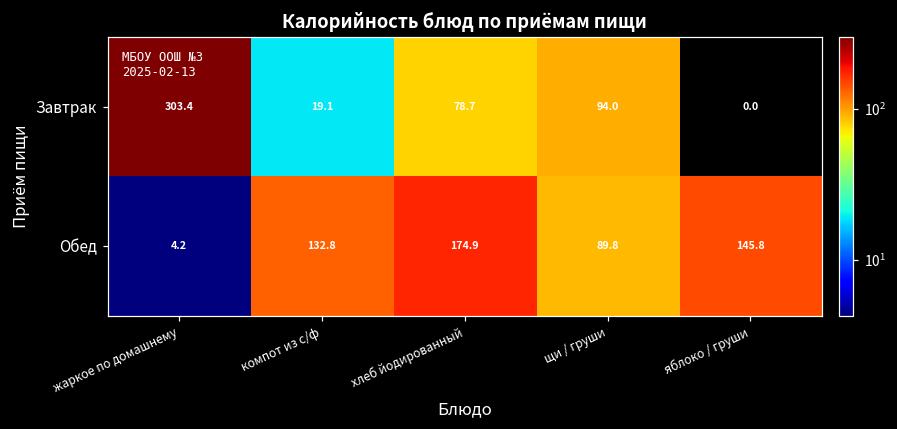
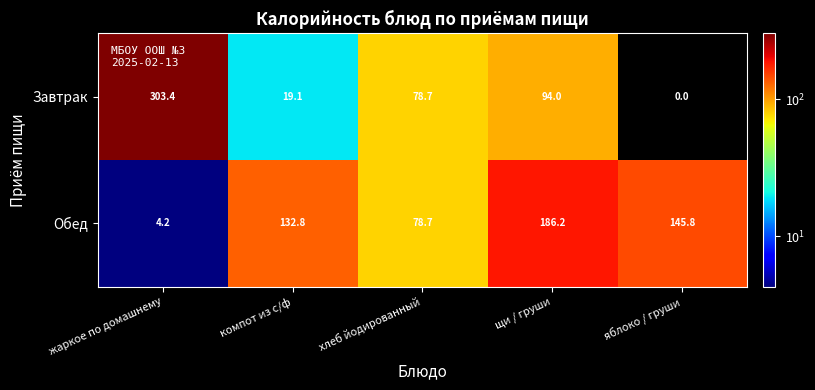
Обед, хлеб йодированный: 174.9 -> 78.7
Обед, щи / груши: 89.8 -> 186.2
